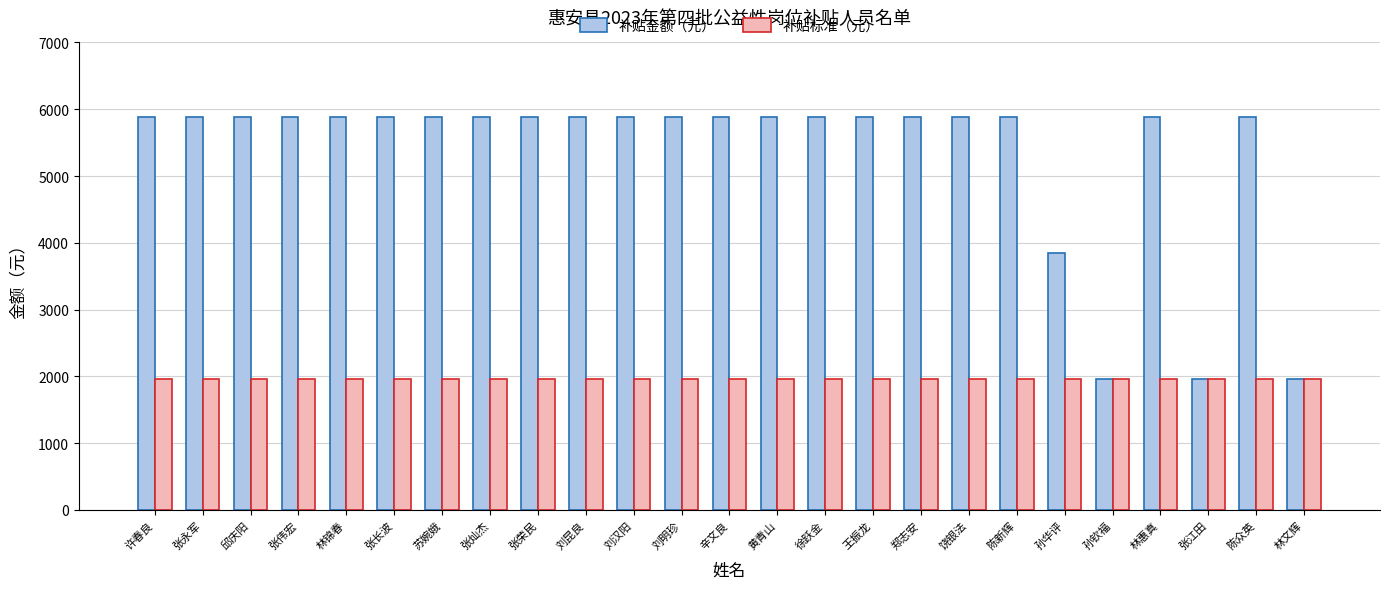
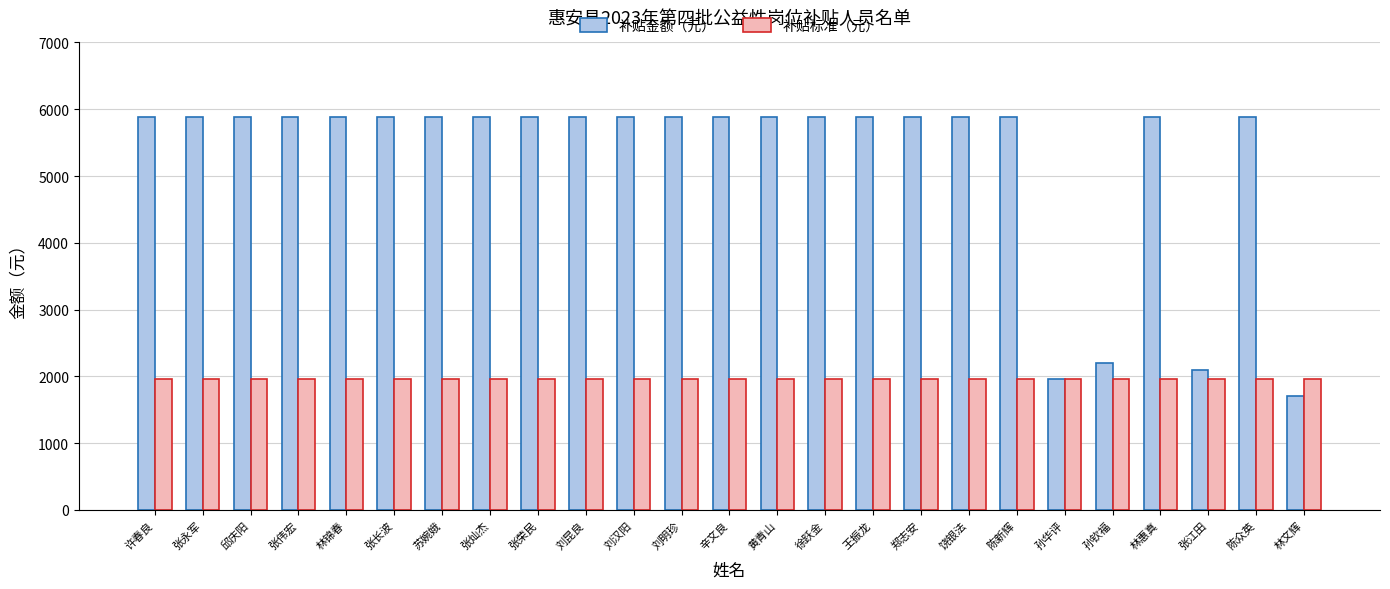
补贴金额（元）, 孙华评: 3800 -> 2000
补贴金额（元）, 孙钦福: 2000 -> 2200
补贴金额（元）, 张江田: 2000 -> 2100
补贴金额（元）, 林文辉: 2000 -> 1700
